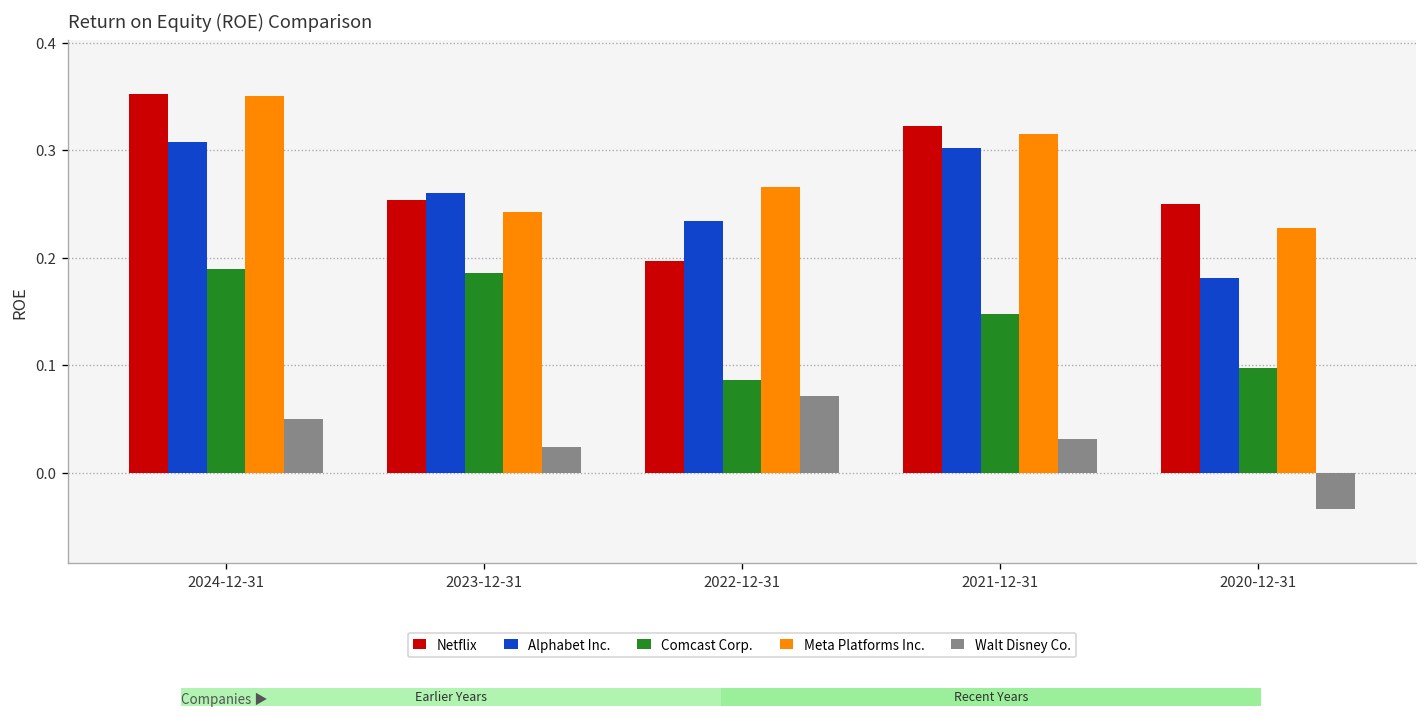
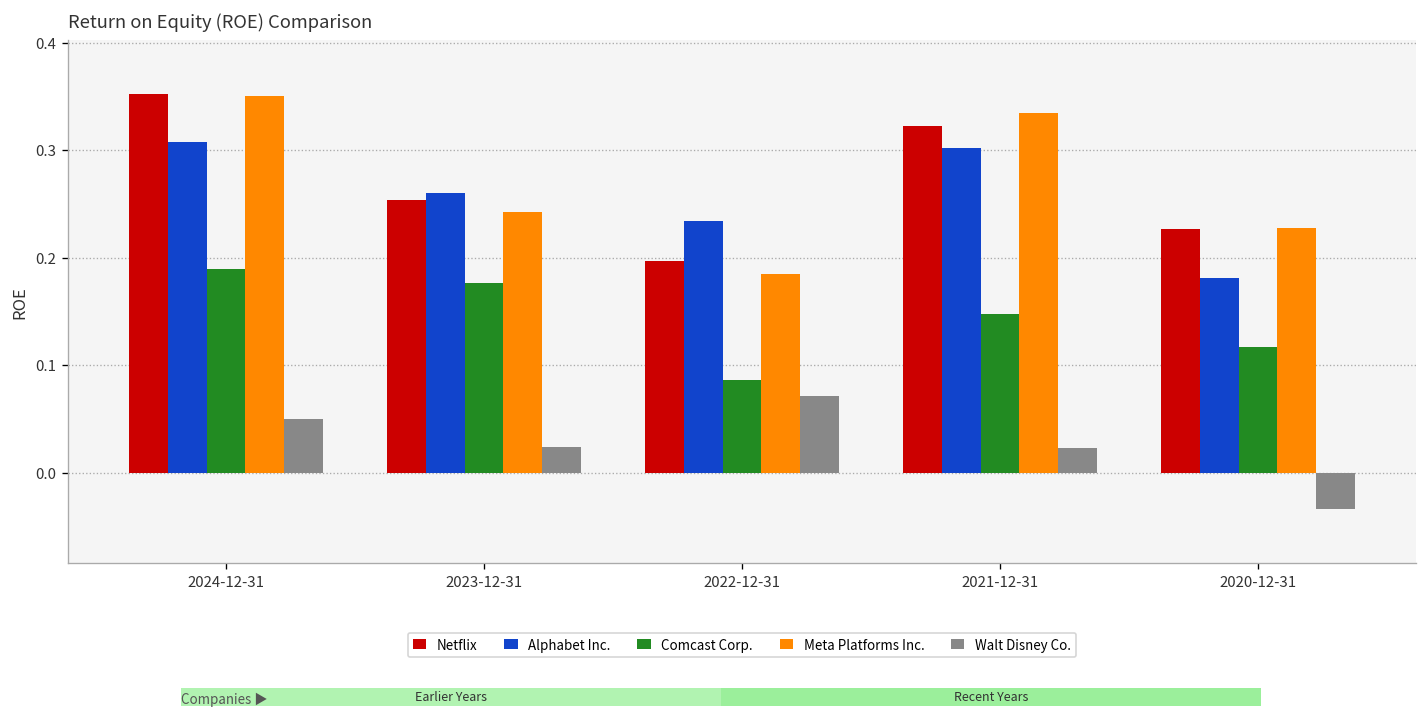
Comcast Corp., 2023-12-31: 0.19 -> 0.18
Meta Platforms Inc., 2022-12-31: 0.27 -> 0.18
Meta Platforms Inc., 2021-12-31: 0.32 -> 0.33
Walt Disney Co., 2021-12-31: 0.03 -> 0.02
Netflix, 2020-12-31: 0.25 -> 0.23
Comcast Corp., 2020-12-31: 0.10 -> 0.12
